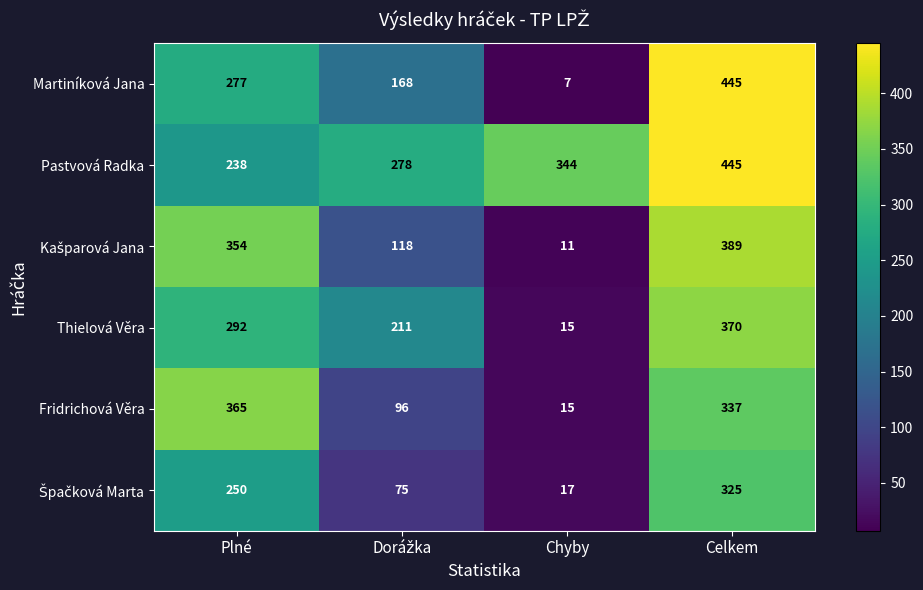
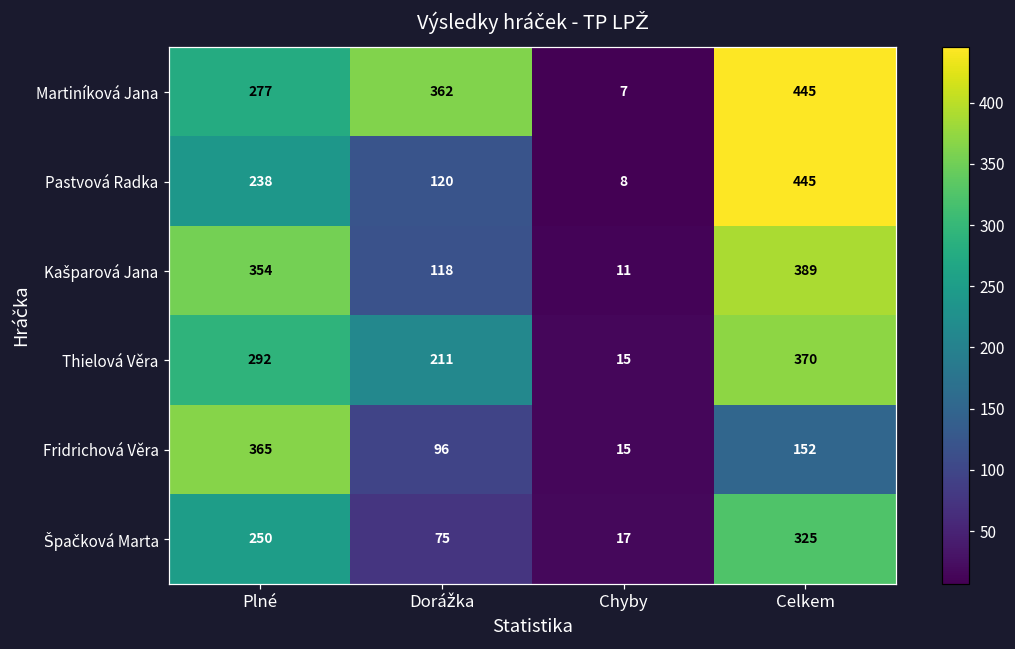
Martiníková Jana, Dorážka: 168 -> 362
Pastvová Radka, Dorážka: 278 -> 120
Pastvová Radka, Chyby: 344 -> 8
Fridrichová Věra, Celkem: 337 -> 152
